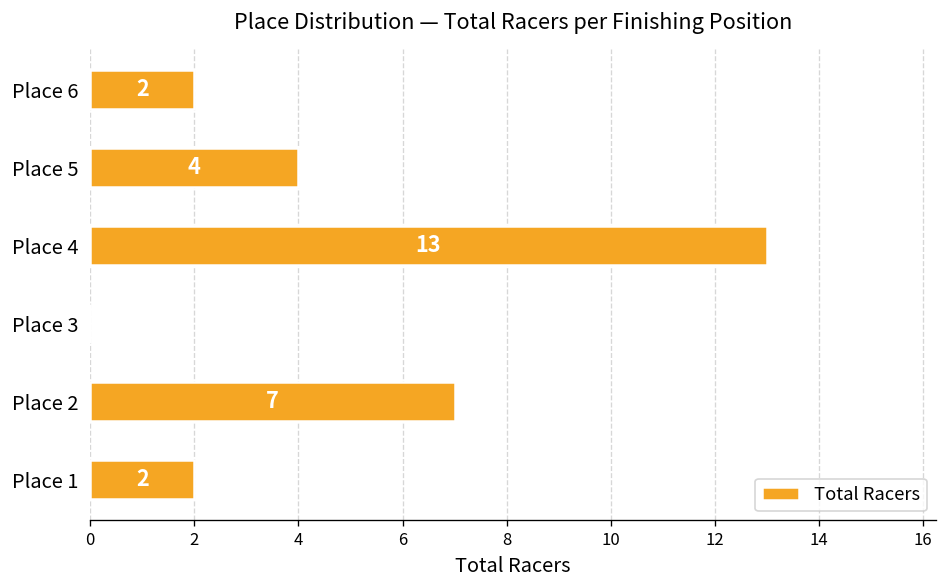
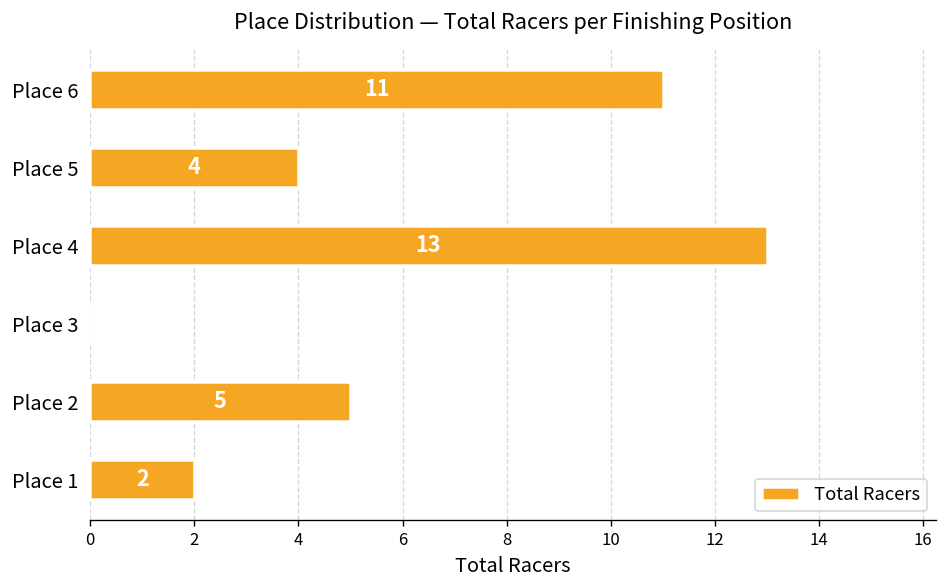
Place 6: 2 -> 11
Place 2: 7 -> 5
